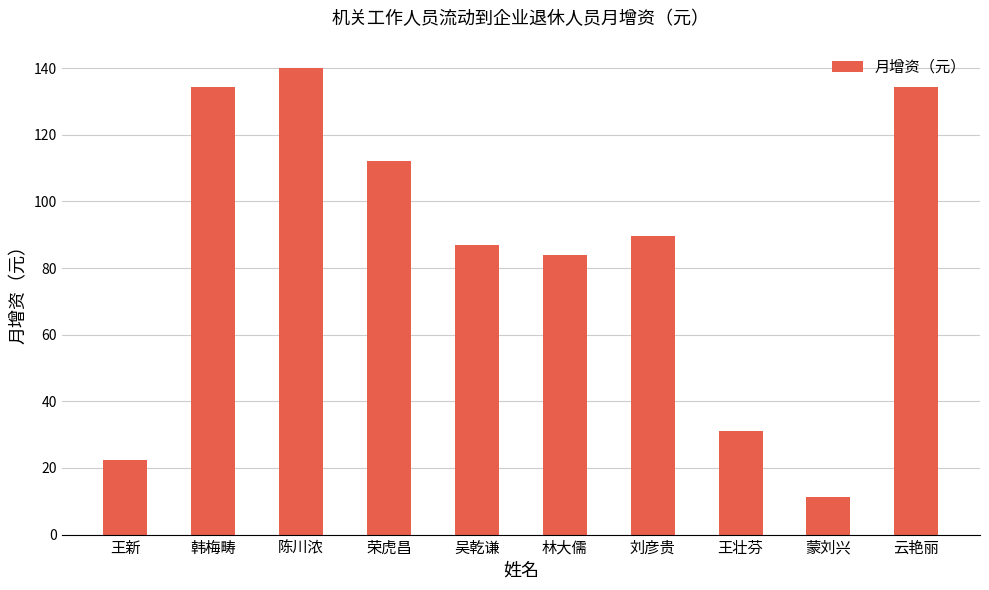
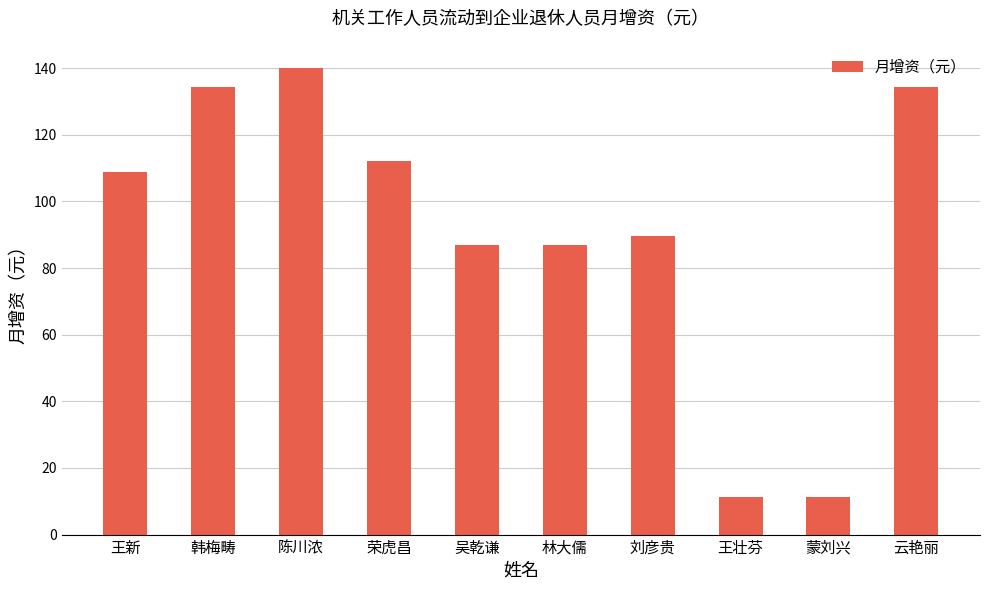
王新: 22 -> 109
林大儒: 84 -> 87
王壮芬: 31 -> 11
